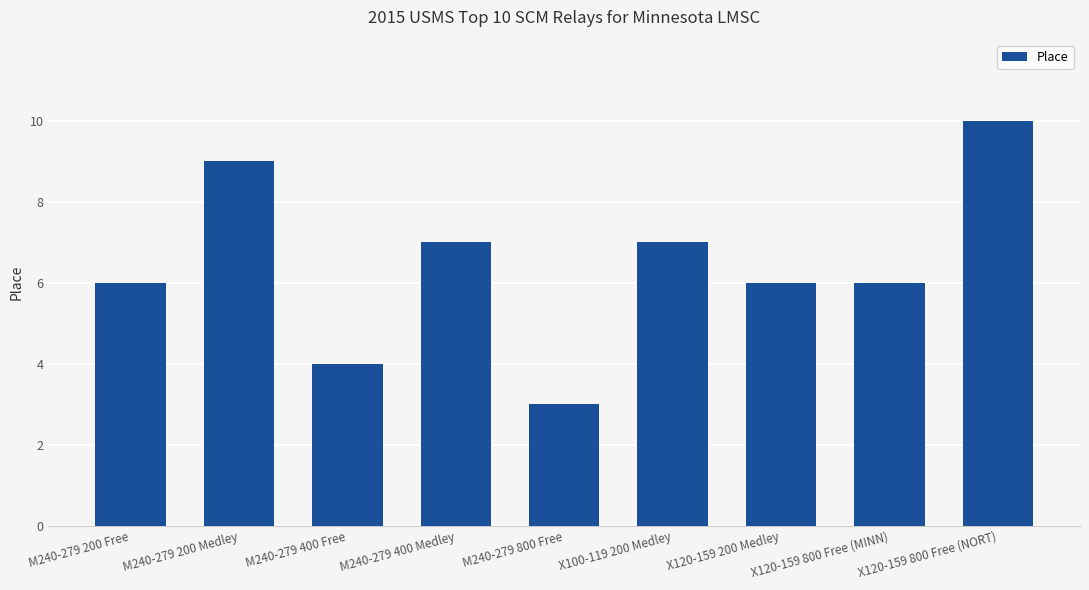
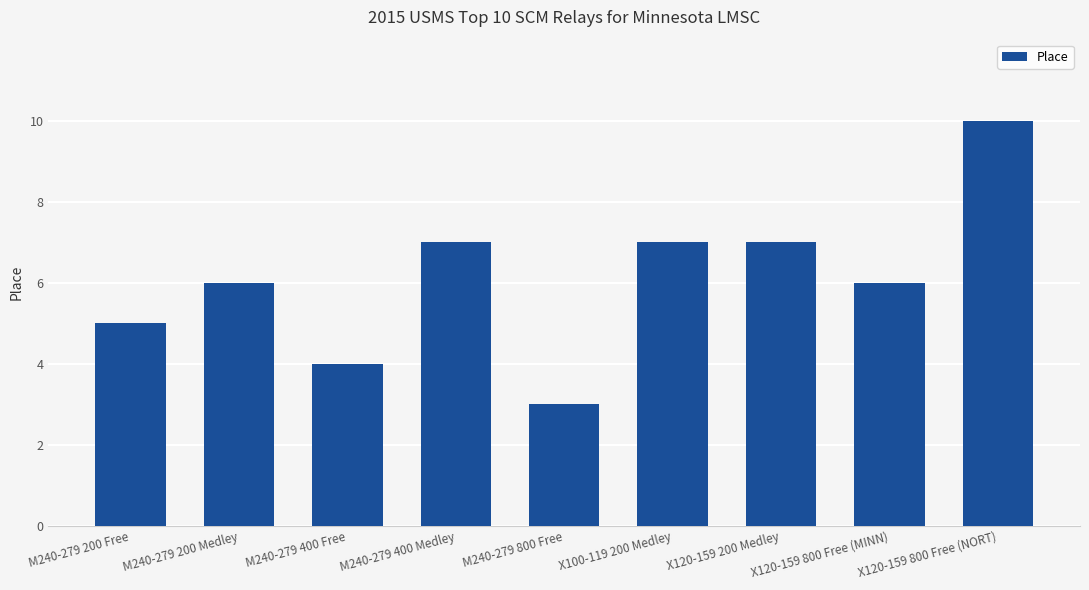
M240-279 200 Free: 6 -> 5
M240-279 200 Medley: 9 -> 6
X120-159 200 Medley: 6 -> 7
